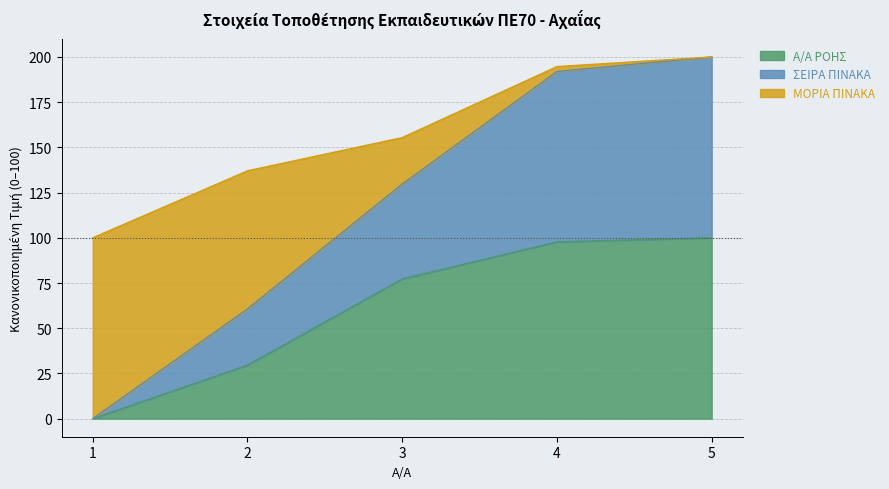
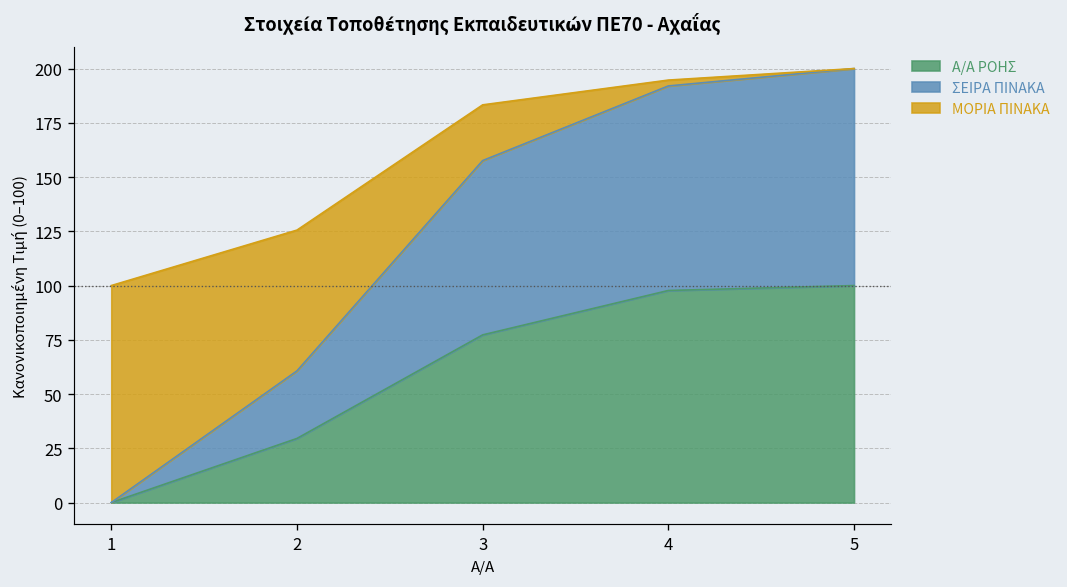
ΜΟΡΙΑ ΠΙΝΑΚΑ, 2: 76 -> 65
ΣΕΙΡΑ ΠΙΝΑΚΑ, 3: 52 -> 80
